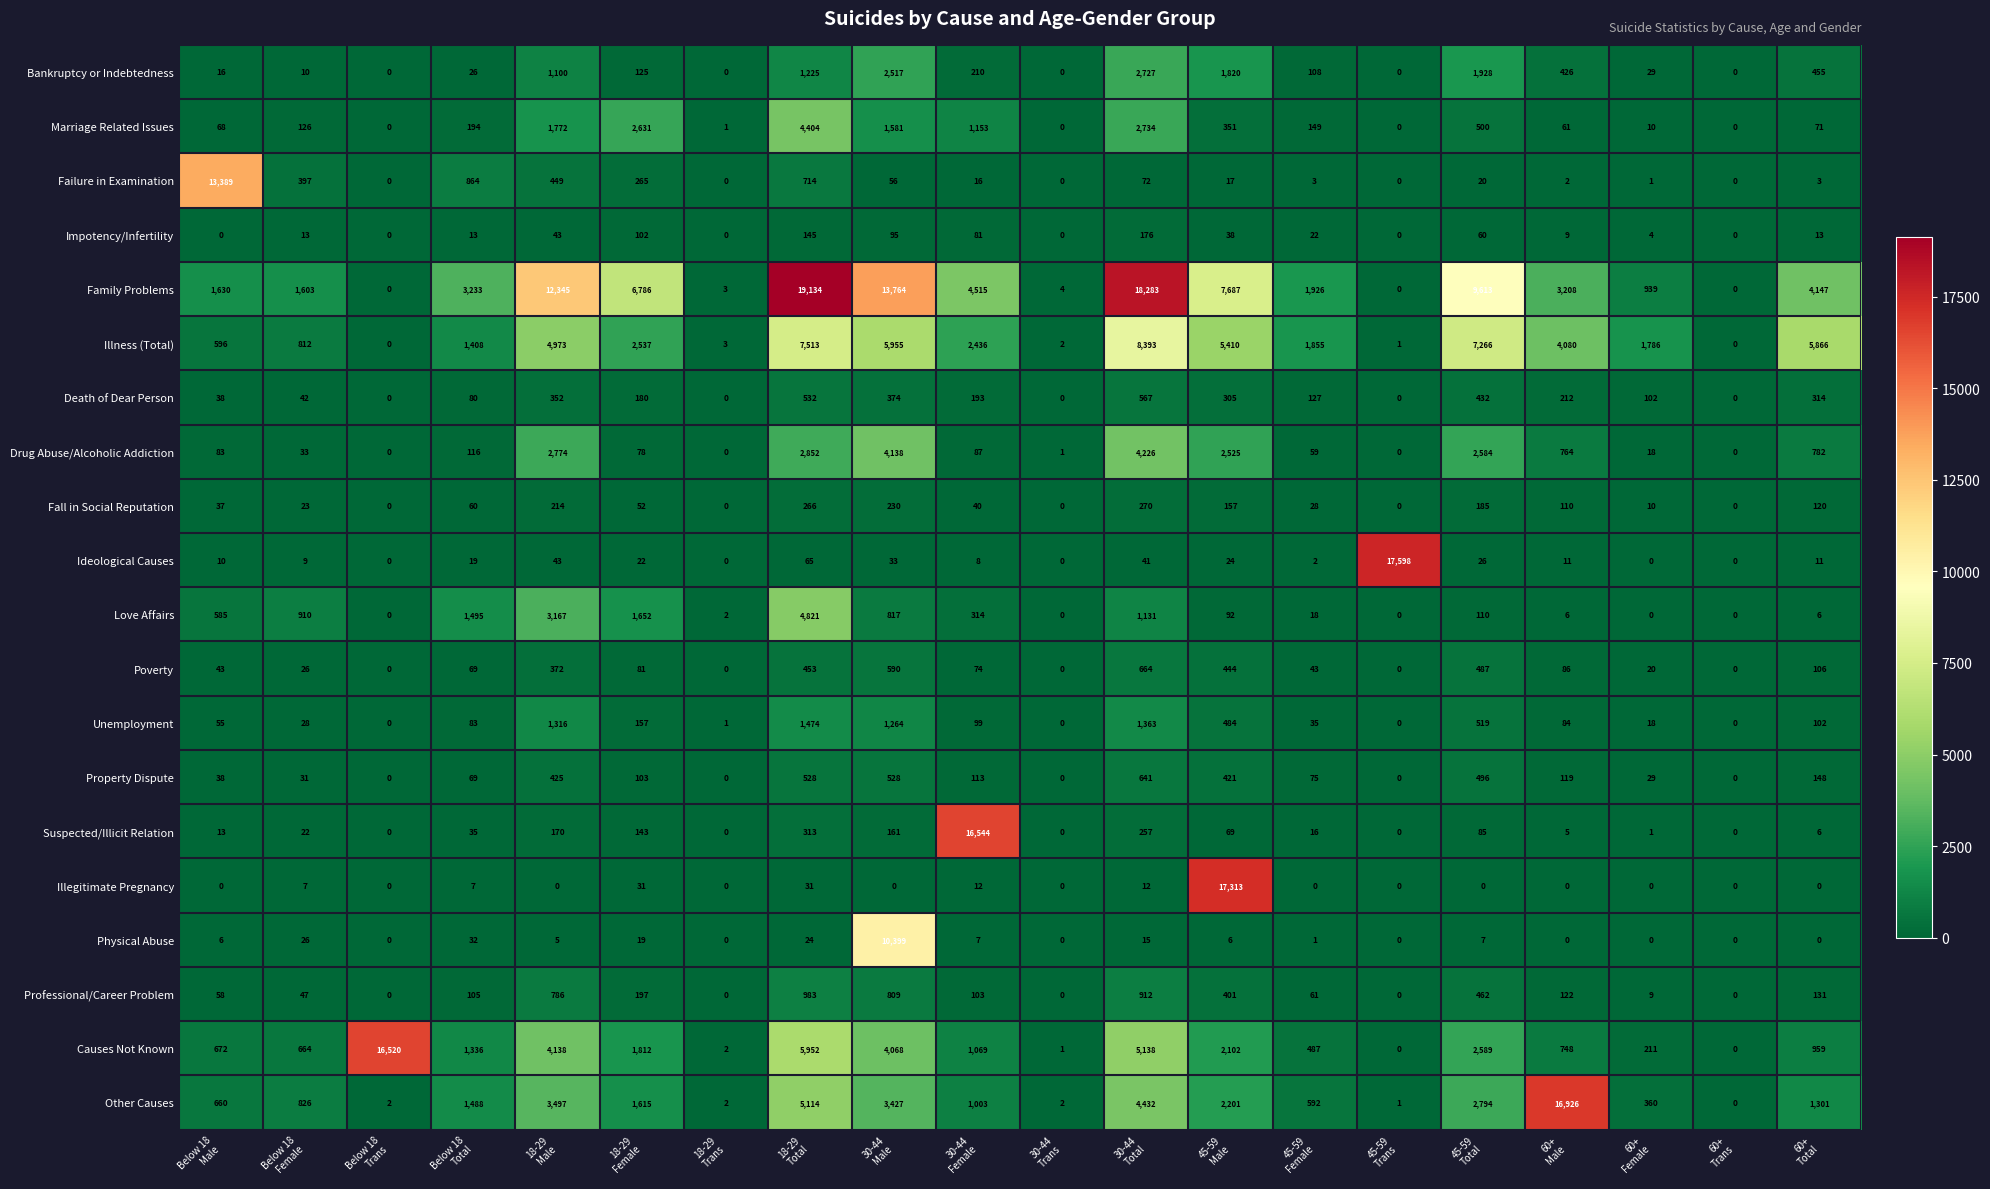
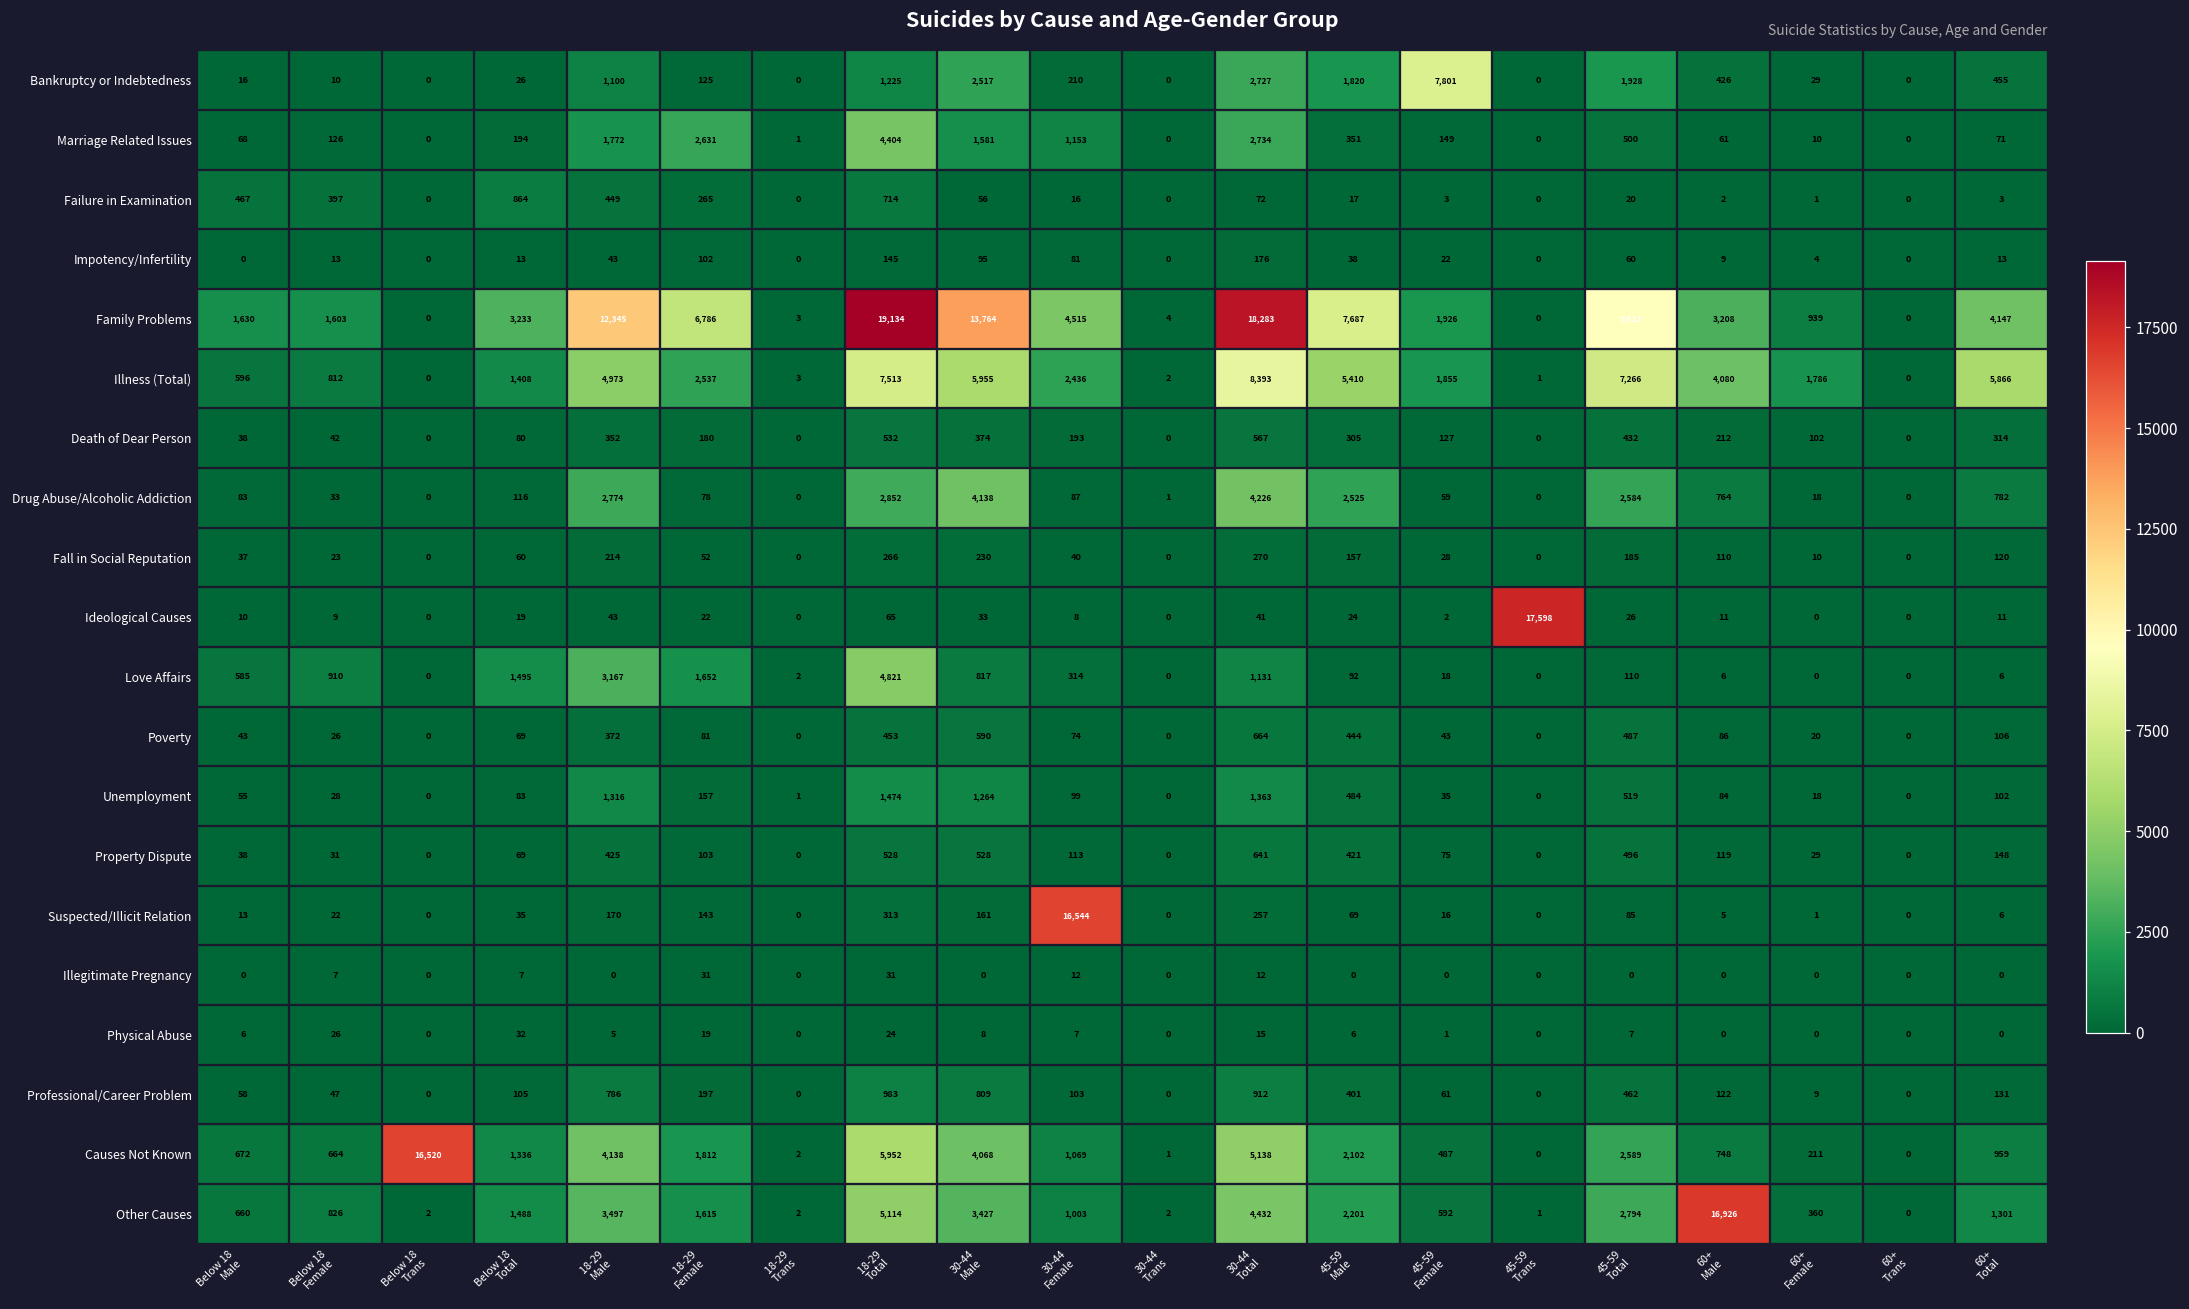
Bankruptcy or Indebtedness, 45-59 Female: 108 -> 7,801
Failure in Examination, Below 18 Male: 13,389 -> 467
Illegitimate Pregnancy, 45-59 Male: 17,313 -> 0
Physical Abuse, 30-44 Male: 10,399 -> 8
